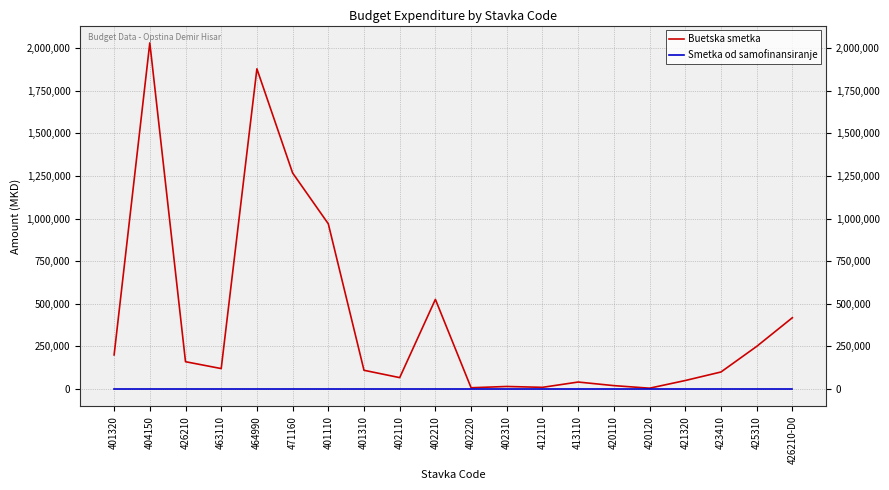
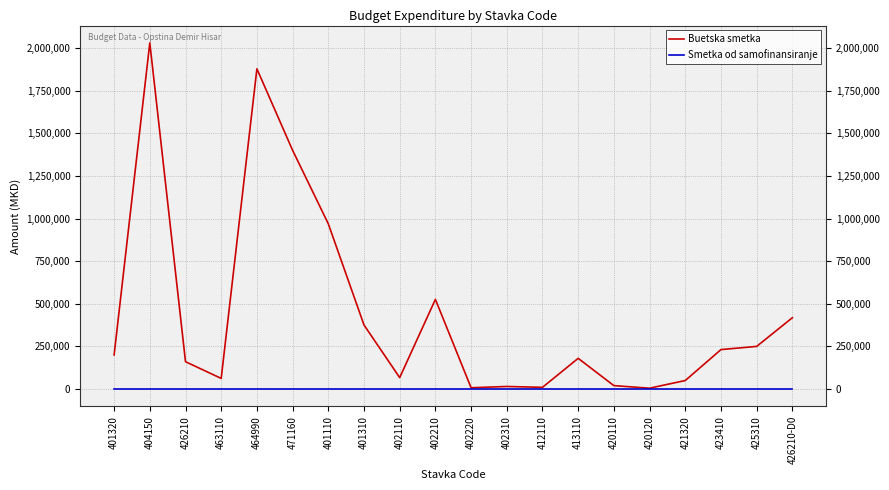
Buetska smetka, 463110: 120,000 -> 60,000
Buetska smetka, 471160: 1,270,000 -> 1,400,000
Buetska smetka, 401310: 110,000 -> 380,000
Buetska smetka, 413110: 40,000 -> 180,000
Buetska smetka, 423410: 100,000 -> 230,000
